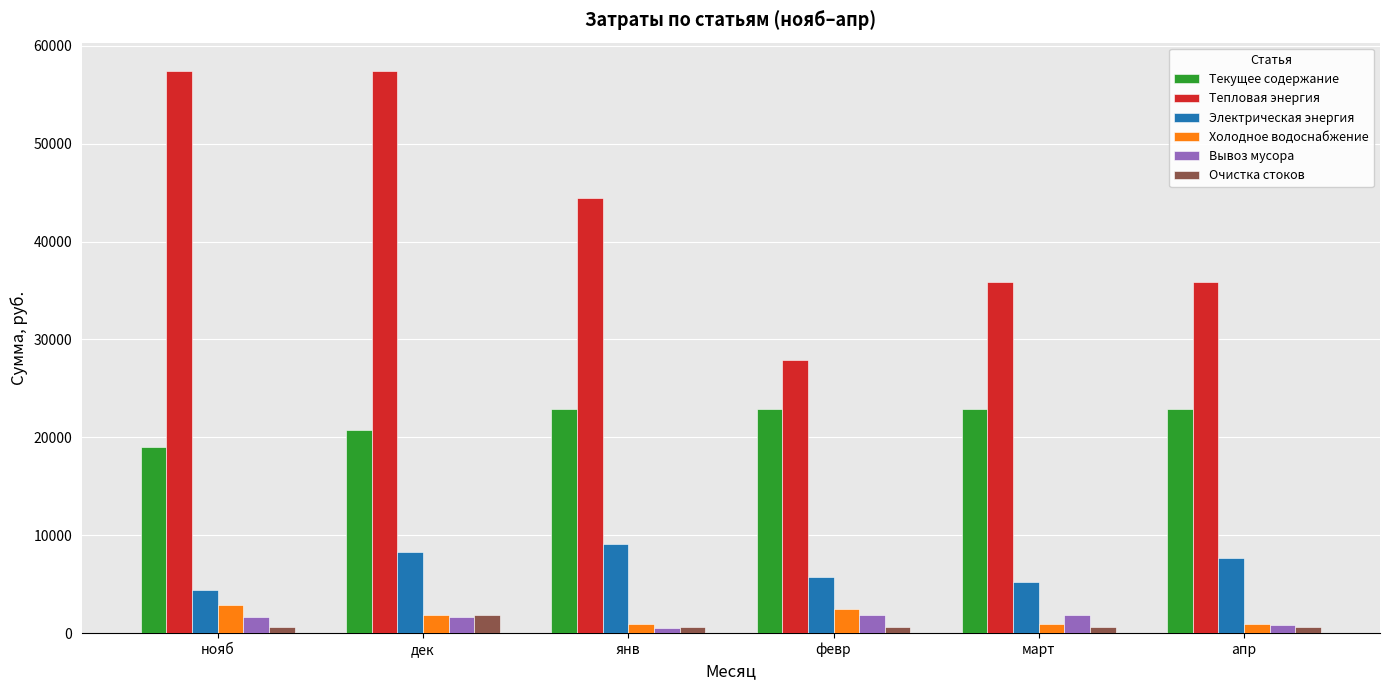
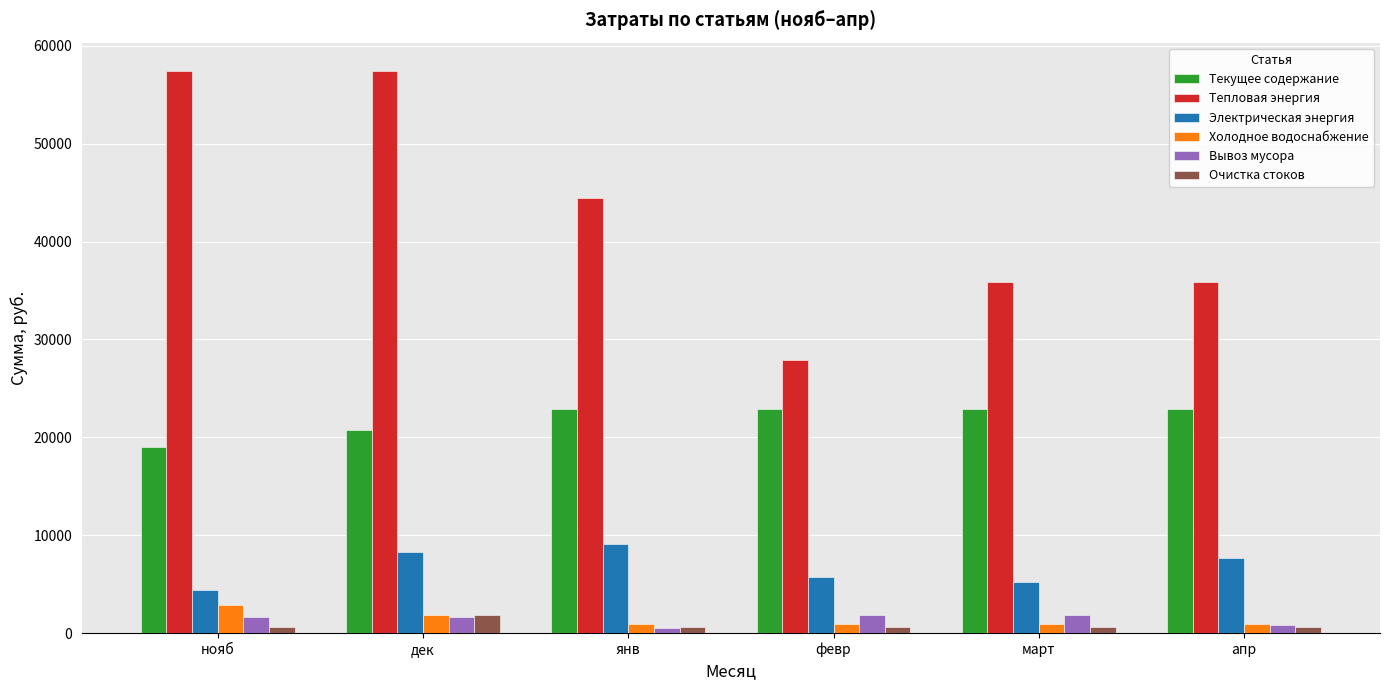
Холодное водоснабжение, февр: 2000 -> 1000
